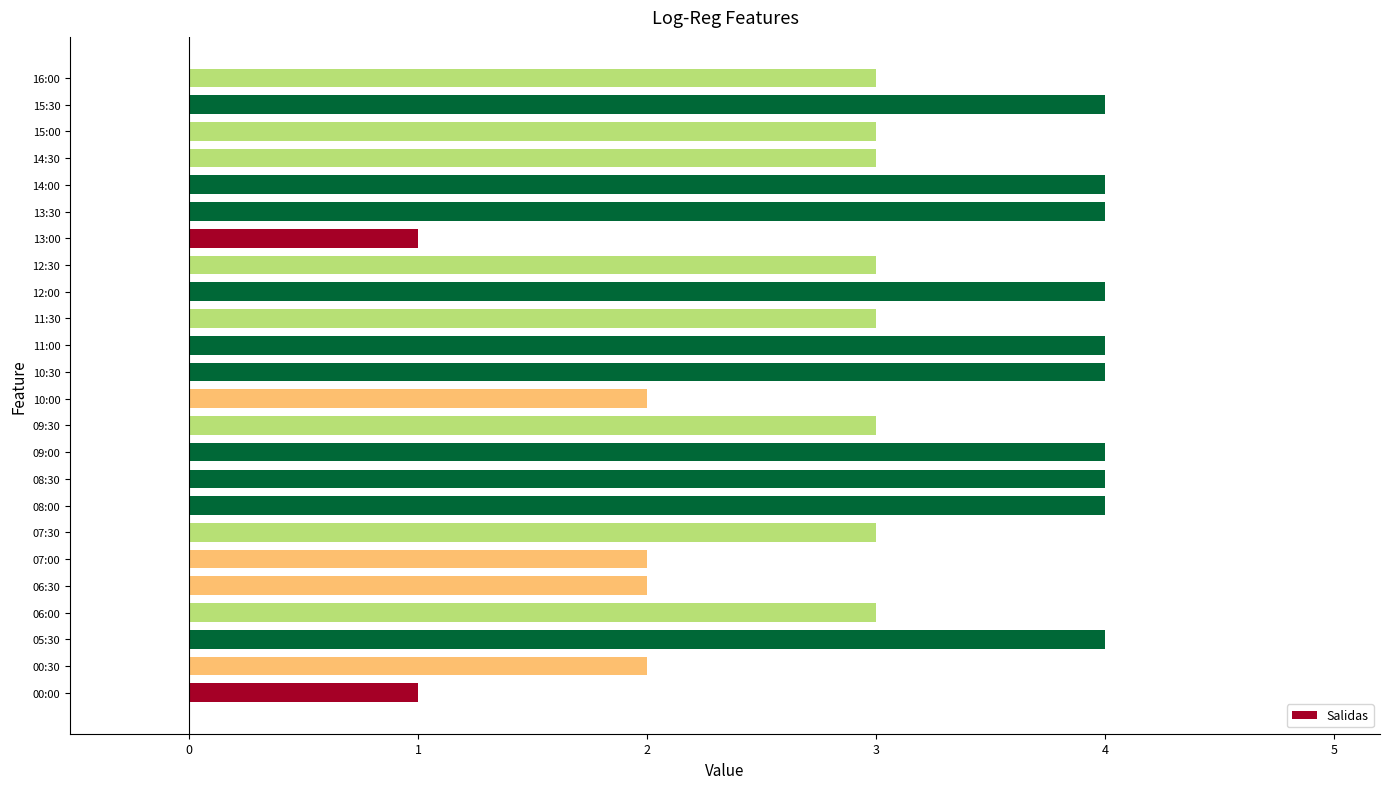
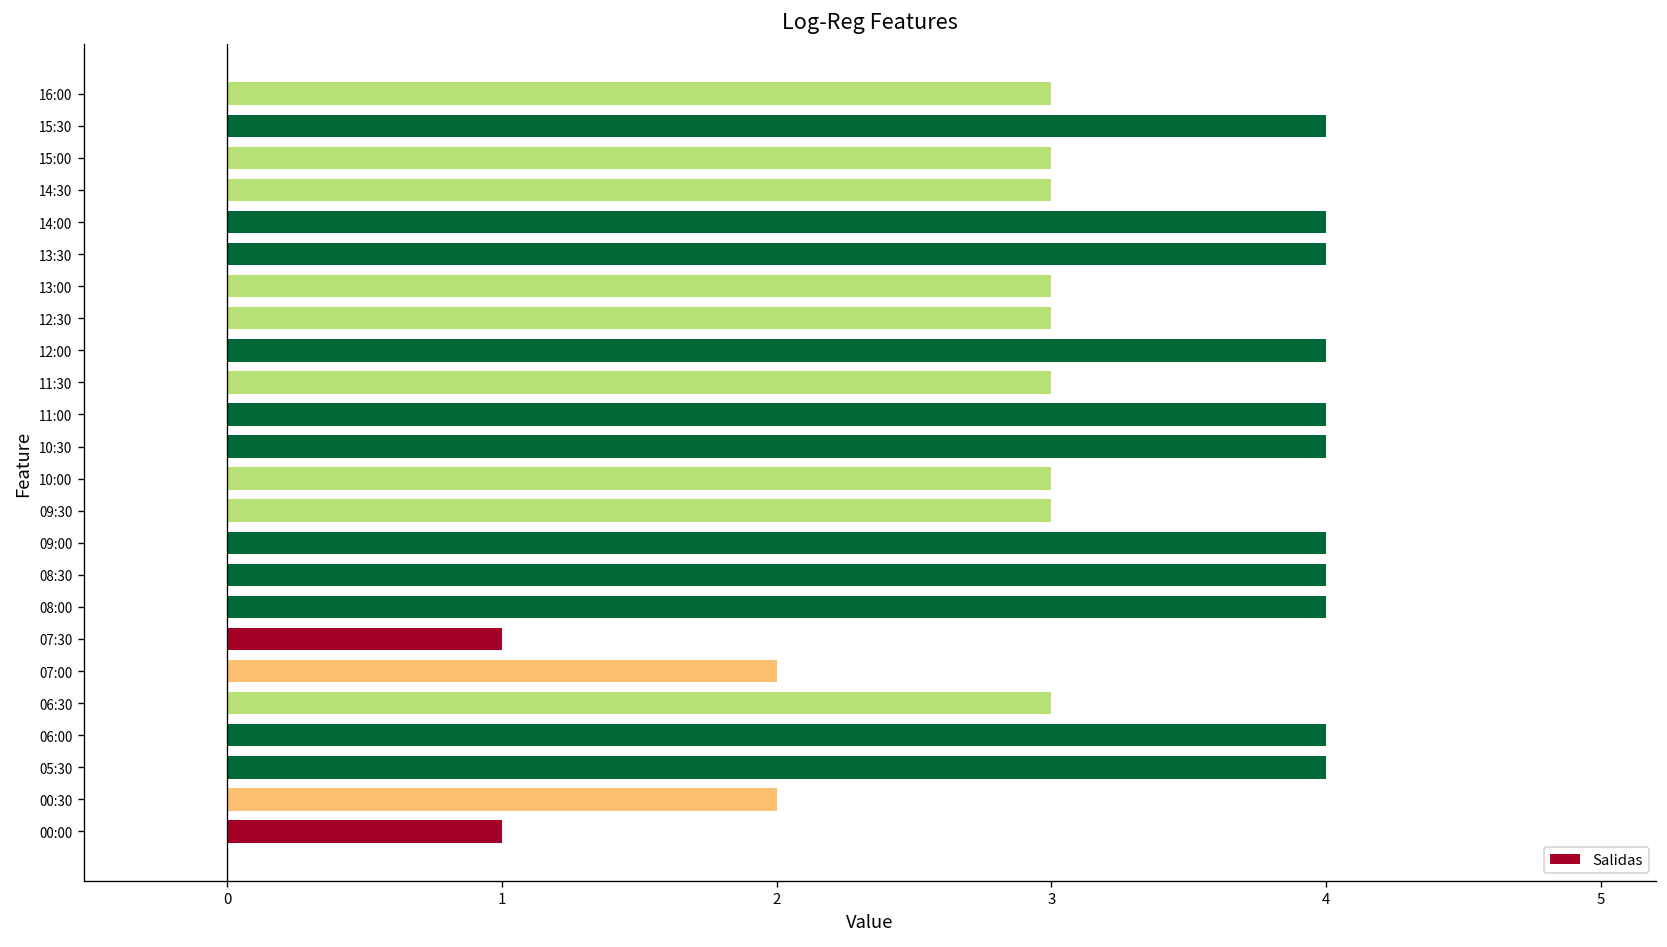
13:00: 1 -> 3
10:00: 2 -> 3
07:30: 3 -> 1
06:30: 2 -> 3
06:00: 3 -> 4
